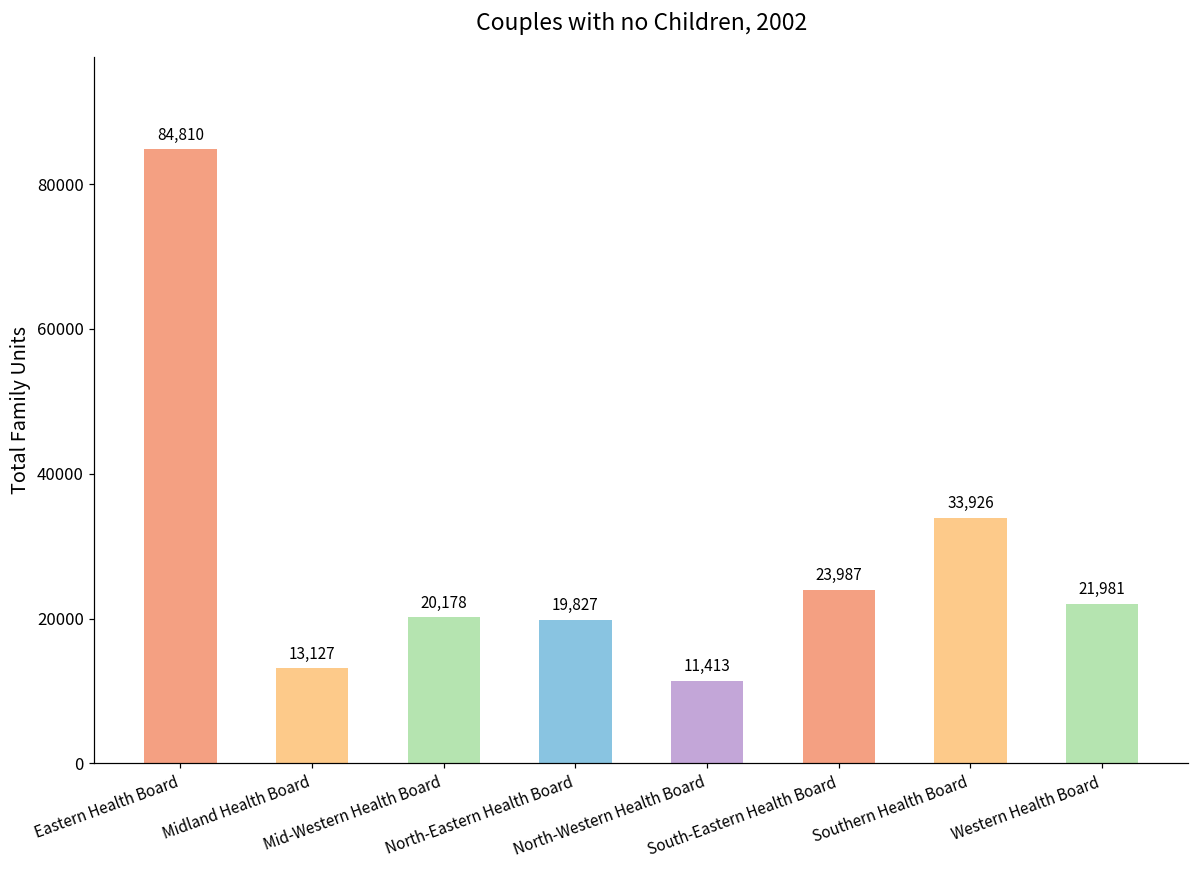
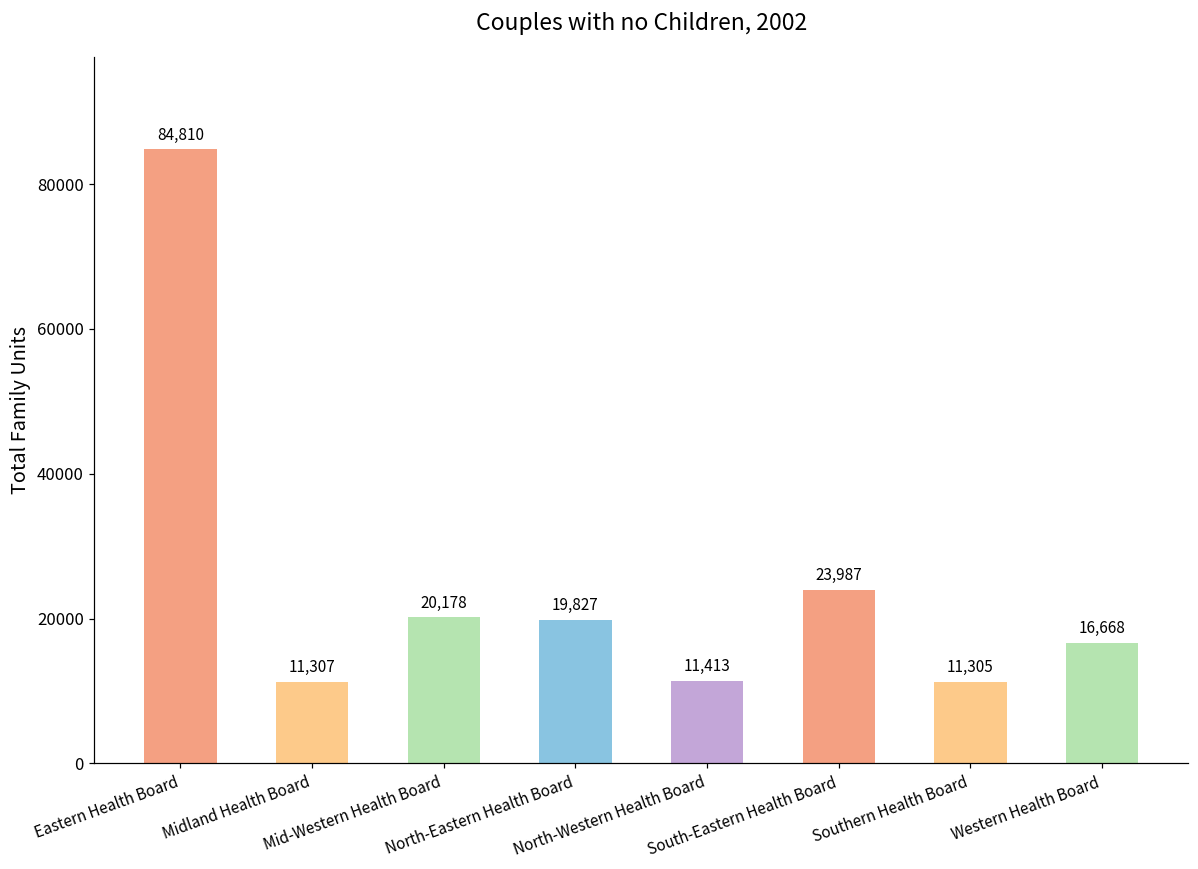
Midland Health Board: 13,127 -> 11,307
Southern Health Board: 33,926 -> 11,305
Western Health Board: 21,981 -> 16,668
